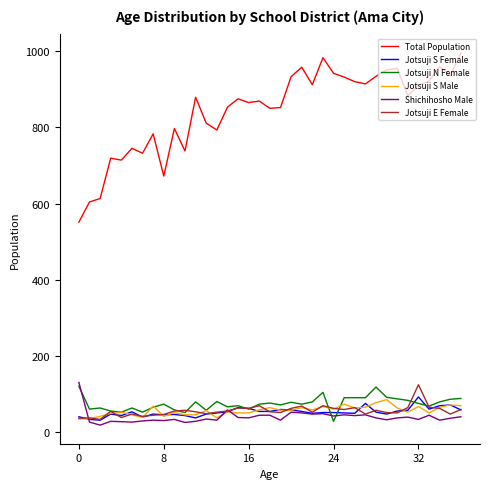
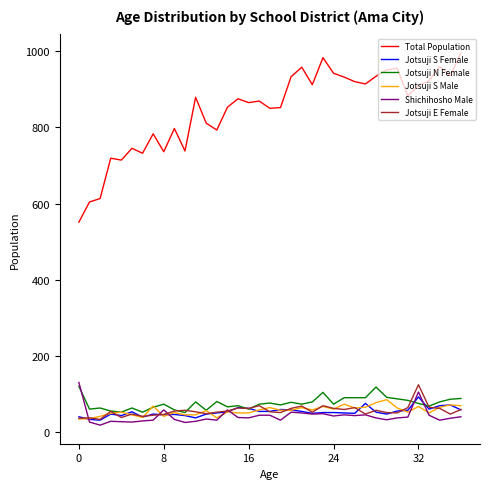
Total Population, 8: 670 -> 740
Shichihosho Male, 8: 30 -> 60
Jotsuji N Female, 24: 30 -> 70
Shichihosho Male, 32: 30 -> 110
